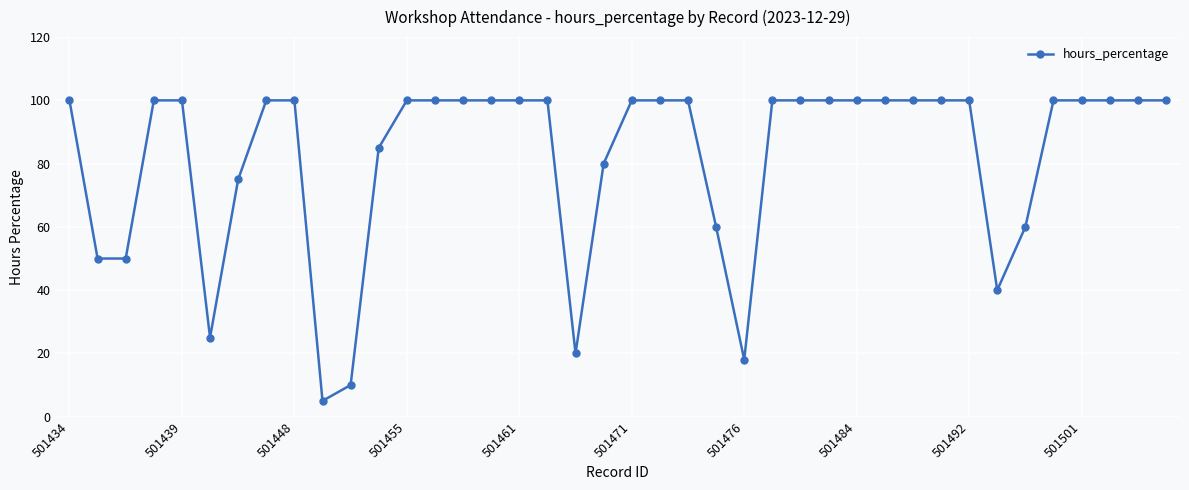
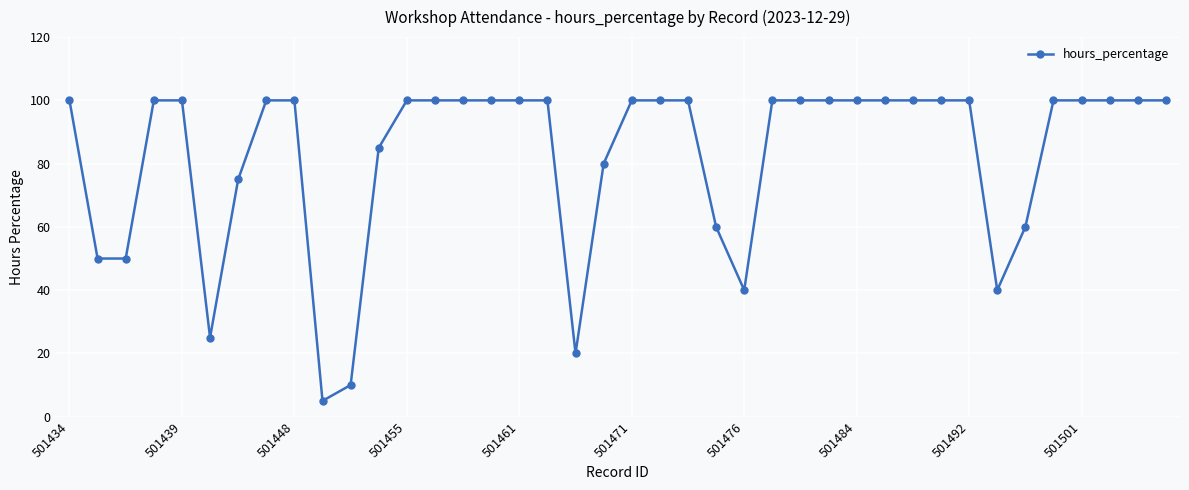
501476: 18 -> 40
